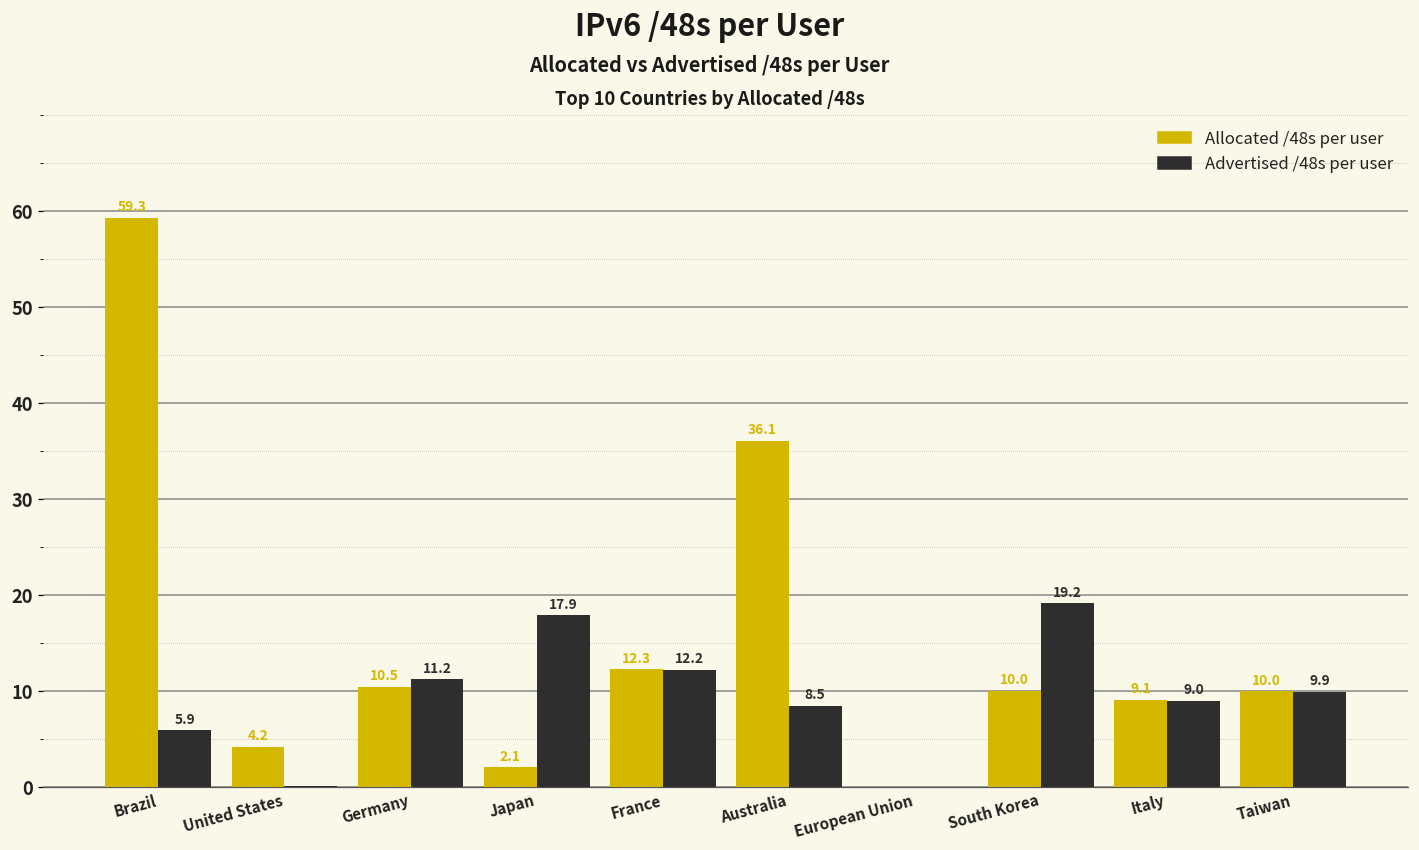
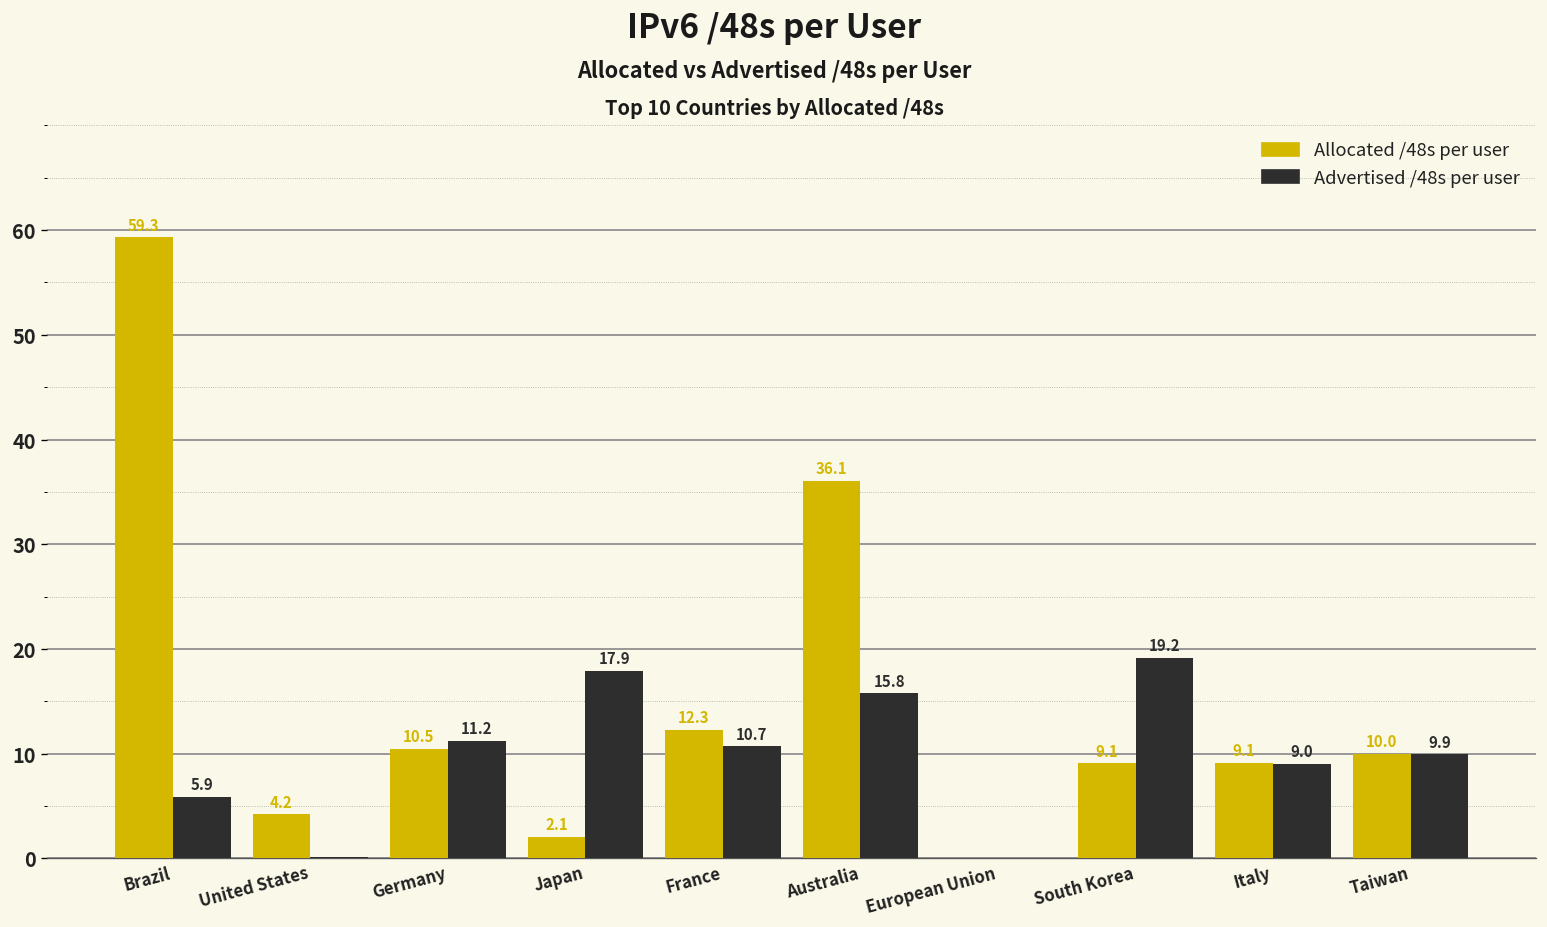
Advertised /48s per user, France: 12.2 -> 10.7
Advertised /48s per user, Australia: 8.5 -> 15.8
Allocated /48s per user, South Korea: 10.0 -> 9.1
